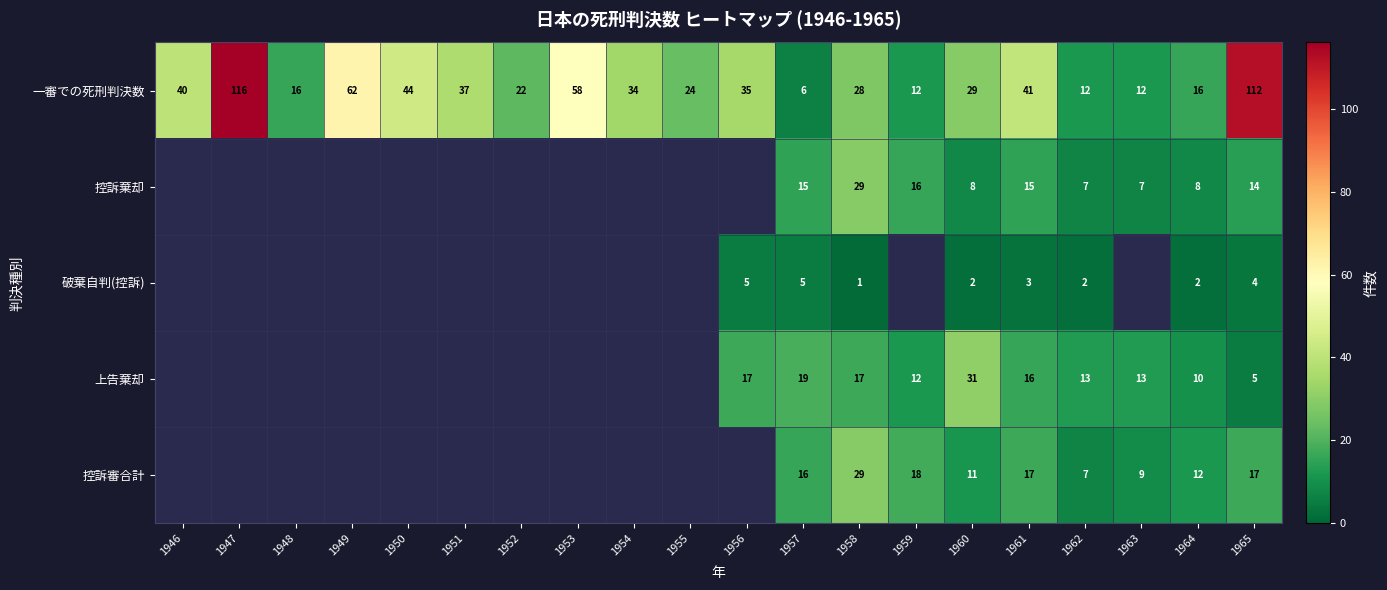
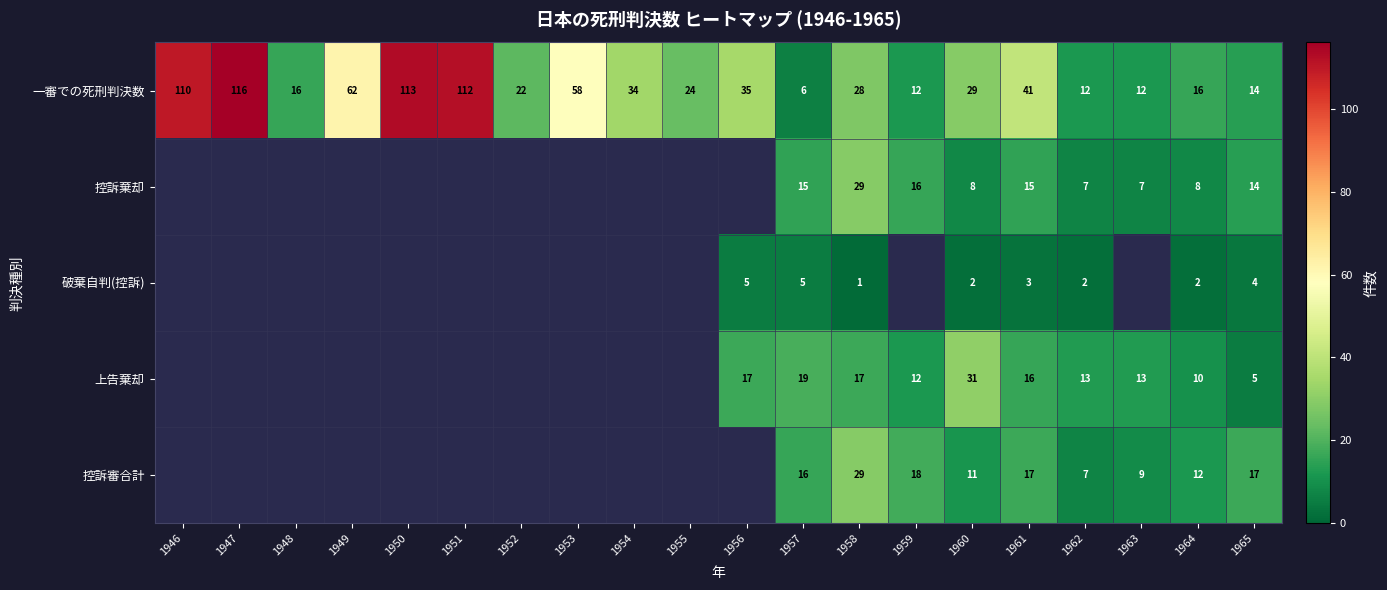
一審での死刑判決数, 1946: 40 -> 110
一審での死刑判決数, 1950: 44 -> 113
一審での死刑判決数, 1951: 37 -> 112
一審での死刑判決数, 1965: 112 -> 14
